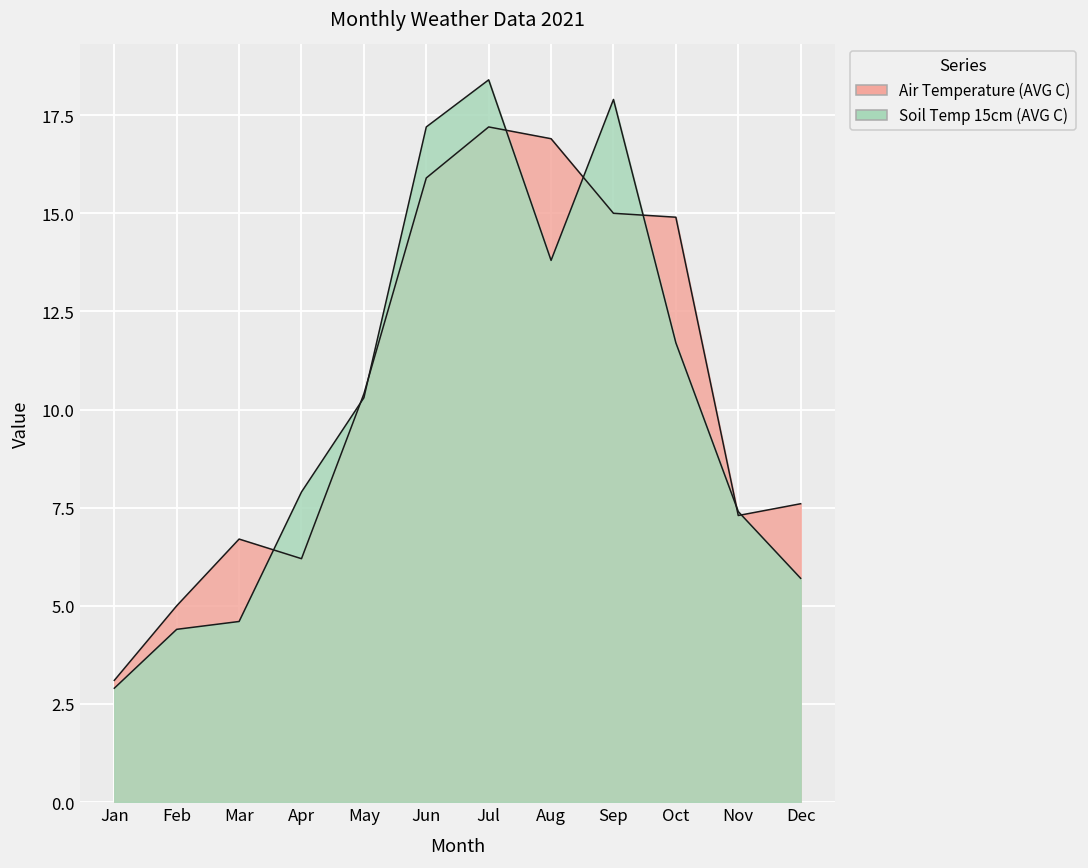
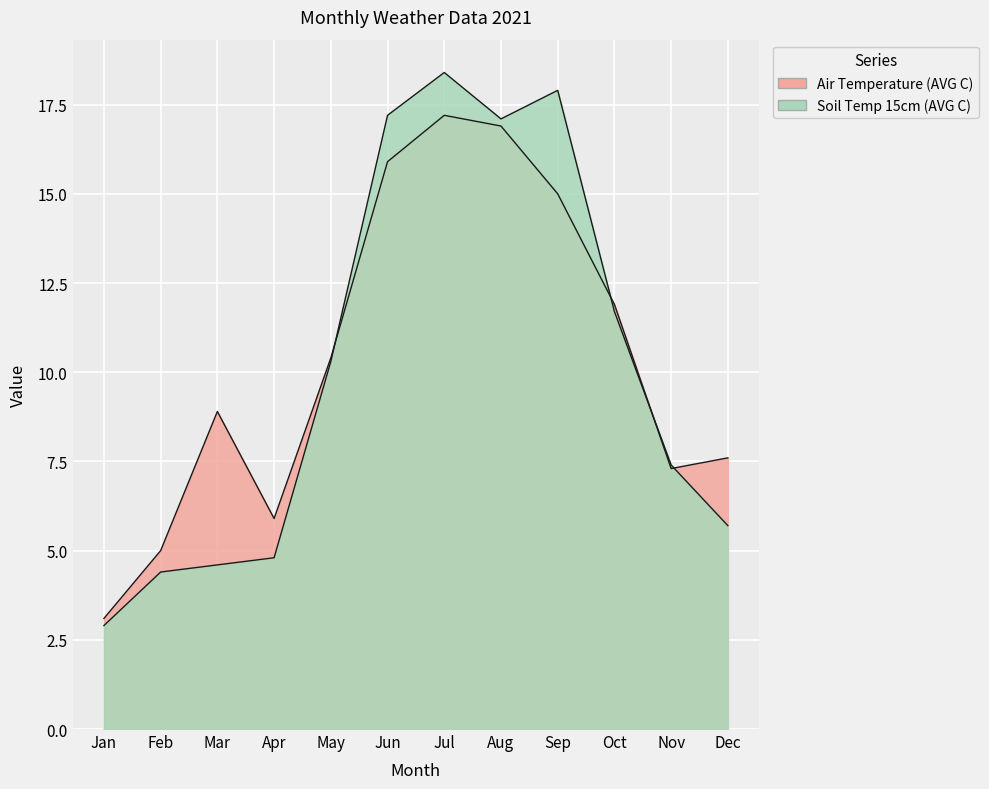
Air Temperature (AVG C), Mar: 6.7 -> 8.9
Air Temperature (AVG C), Apr: 6.2 -> 5.9
Soil Temp 15cm (AVG C), Apr: 7.9 -> 4.8
Soil Temp 15cm (AVG C), Aug: 13.8 -> 17.1
Air Temperature (AVG C), Oct: 14.9 -> 11.9
